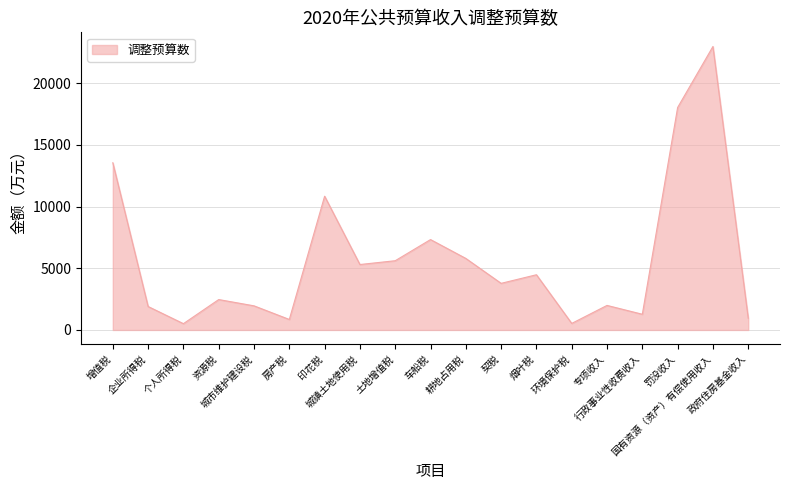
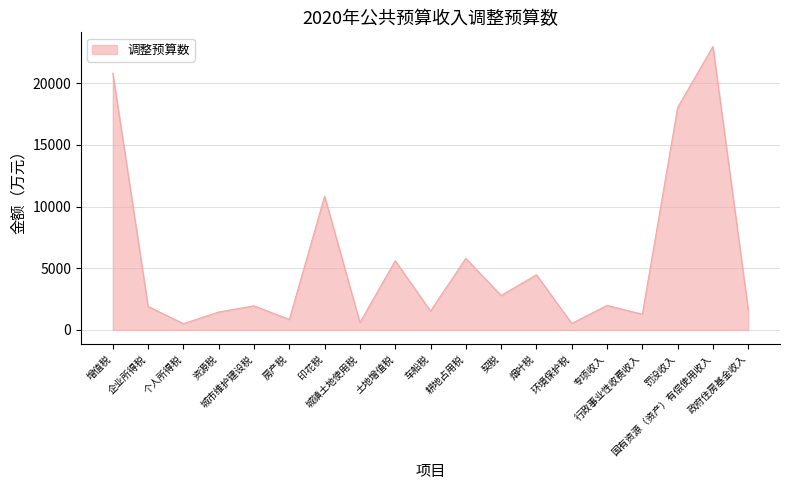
增值税: 13600 -> 20800
资源税: 2500 -> 1500
城镇土地使用税: 5300 -> 600
车船税: 7300 -> 1500
契税: 3800 -> 2800
政府住房基金收入: 1000 -> 1600
